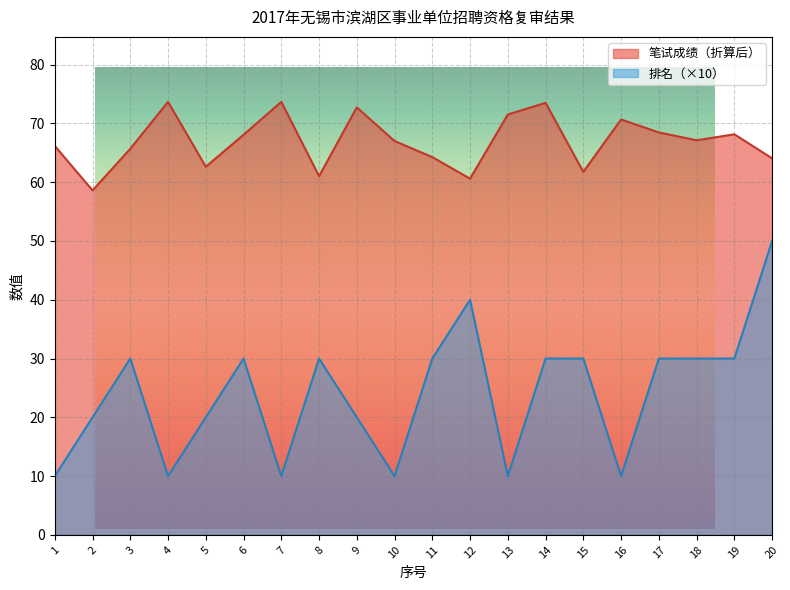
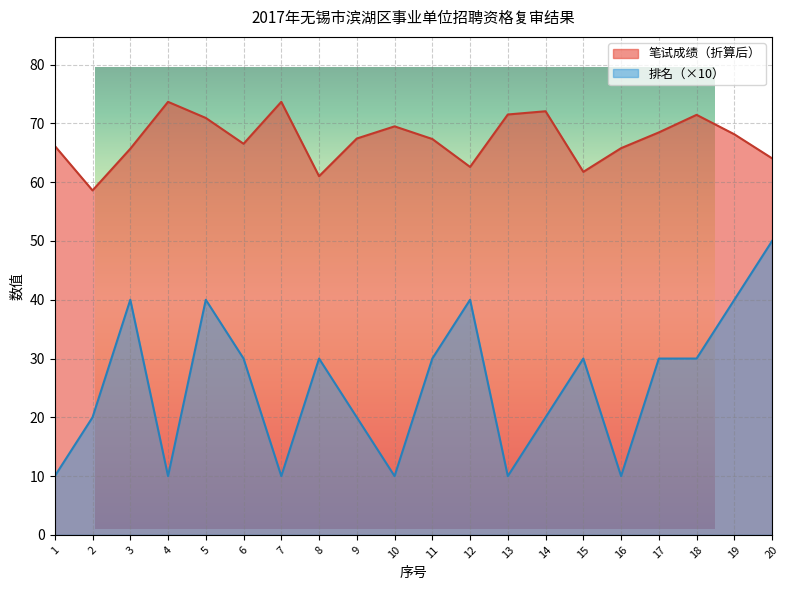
2017年无锡市滨湖区事业单位招聘资格复审结果, 排名（×10）, 3: 30 -> 40
2017年无锡市滨湖区事业单位招聘资格复审结果, 笔试成绩（折算后）, 5: 63 -> 71
2017年无锡市滨湖区事业单位招聘资格复审结果, 排名（×10）, 5: 20 -> 40
2017年无锡市滨湖区事业单位招聘资格复审结果, 笔试成绩（折算后）, 6: 68 -> 67
2017年无锡市滨湖区事业单位招聘资格复审结果, 笔试成绩（折算后）, 9: 73 -> 67
2017年无锡市滨湖区事业单位招聘资格复审结果, 笔试成绩（折算后）, 10: 67 -> 70
2017年无锡市滨湖区事业单位招聘资格复审结果, 笔试成绩（折算后）, 11: 64 -> 67
2017年无锡市滨湖区事业单位招聘资格复审结果, 笔试成绩（折算后）, 12: 61 -> 63
2017年无锡市滨湖区事业单位招聘资格复审结果, 笔试成绩（折算后）, 14: 74 -> 72
2017年无锡市滨湖区事业单位招聘资格复审结果, 排名（×10）, 14: 30 -> 20
2017年无锡市滨湖区事业单位招聘资格复审结果, 笔试成绩（折算后）, 16: 71 -> 66
2017年无锡市滨湖区事业单位招聘资格复审结果, 笔试成绩（折算后）, 18: 67 -> 71
2017年无锡市滨湖区事业单位招聘资格复审结果, 排名（×10）, 19: 30 -> 40
